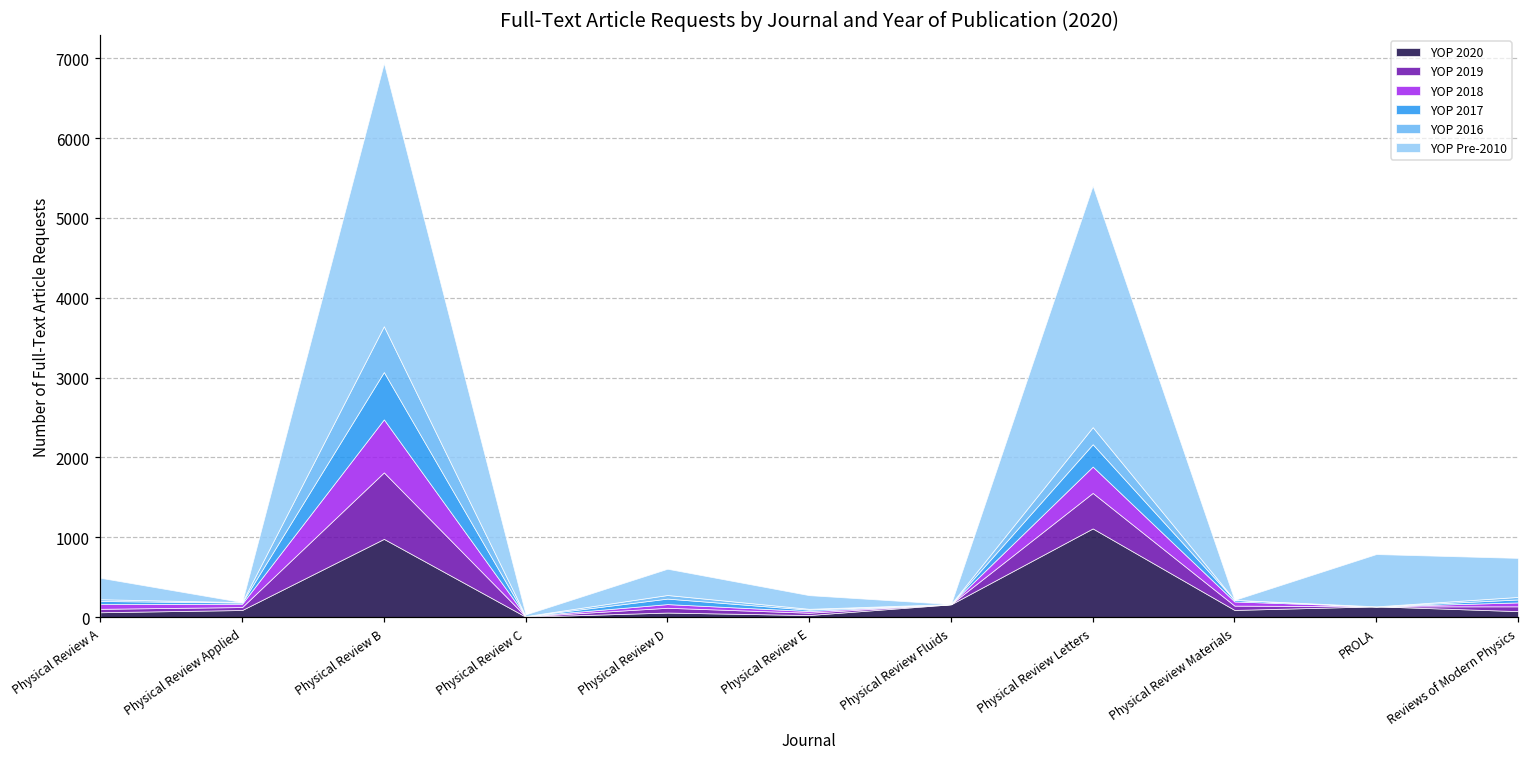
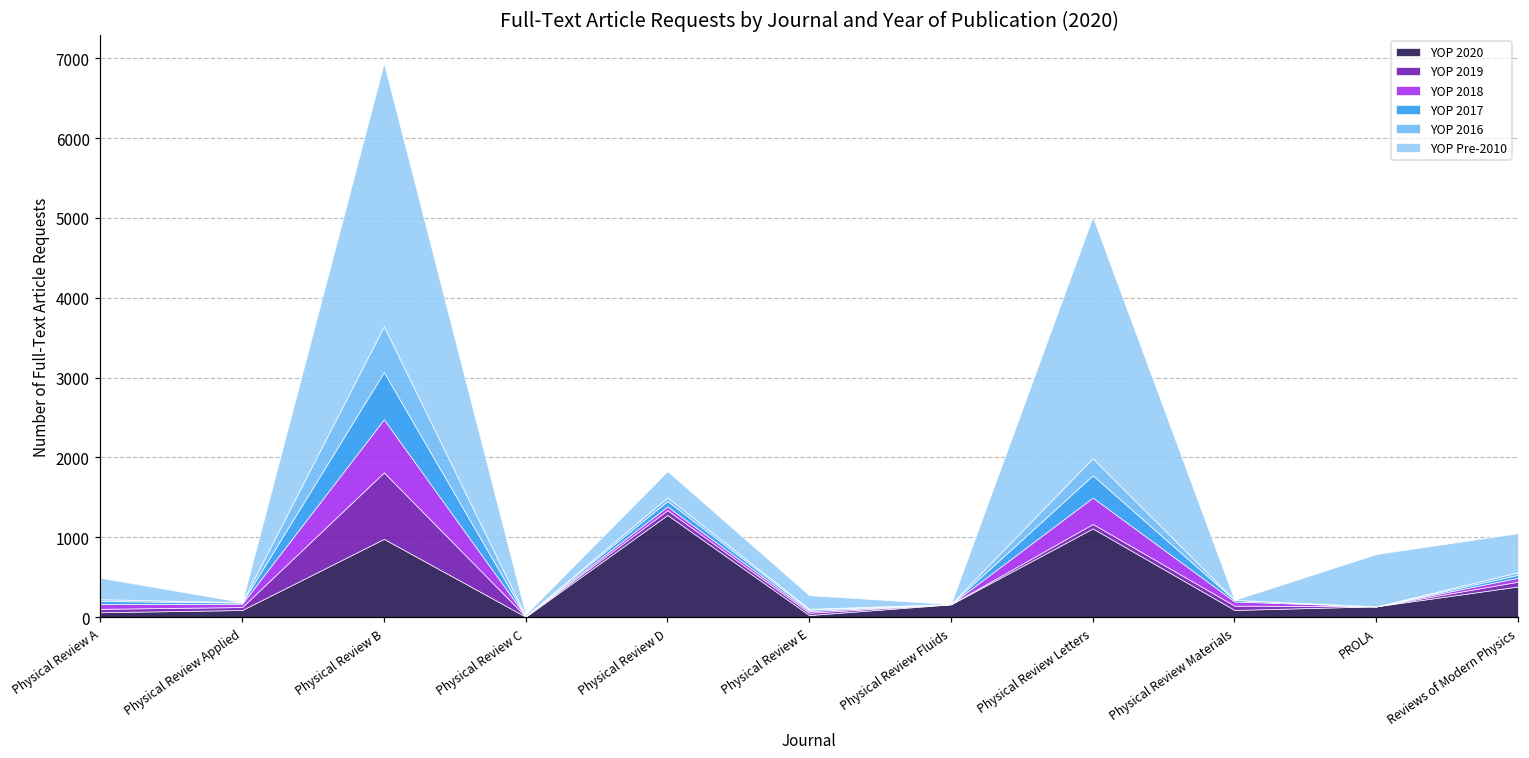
YOP 2020, Physical Review D: 100 -> 1300
YOP 2019, Physical Review Letters: 400 -> 100
YOP 2020, Reviews of Modern Physics: 100 -> 400
